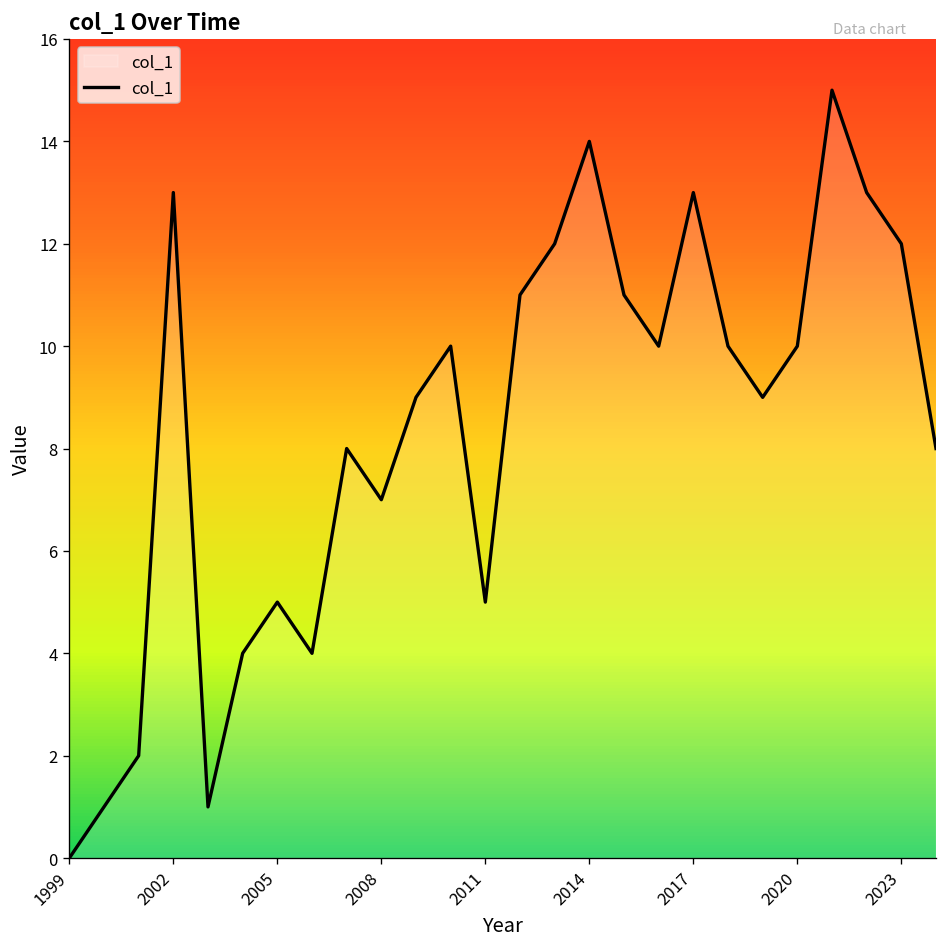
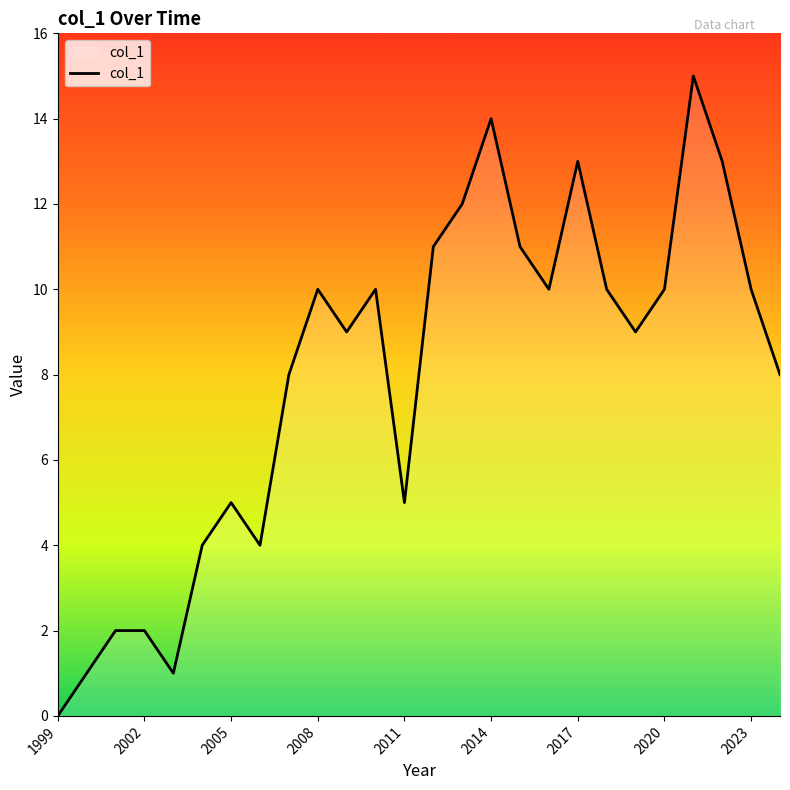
2002: 13 -> 2
2008: 7 -> 10
2023: 12 -> 10
